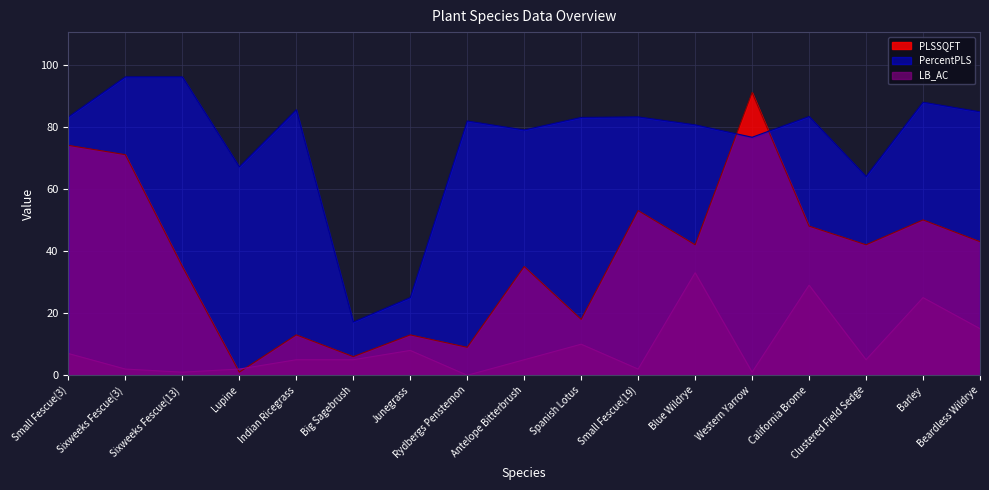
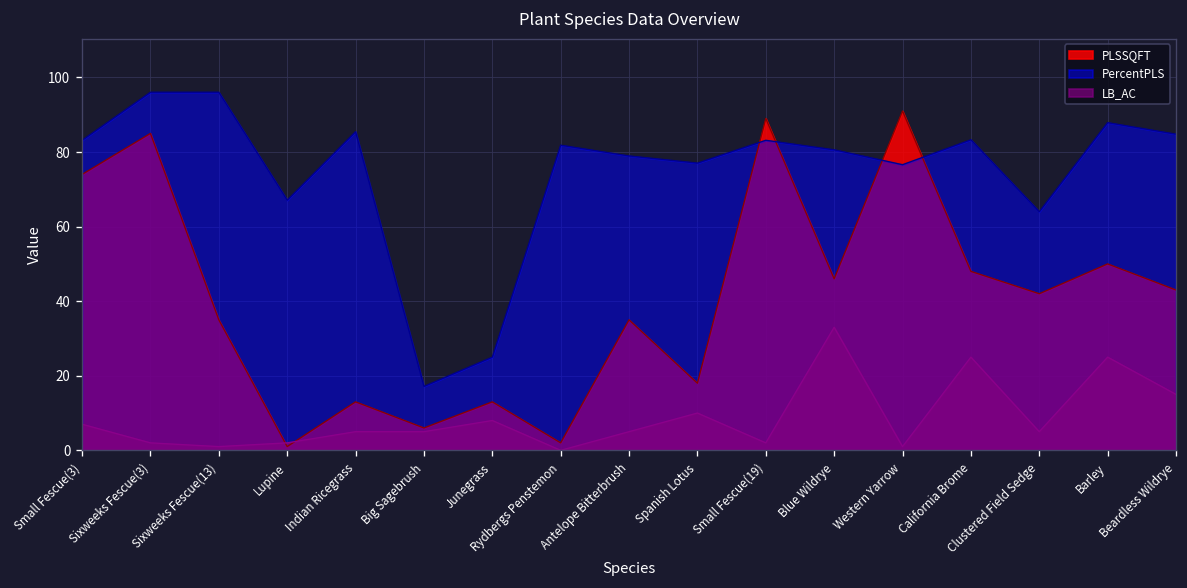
PLSSQFT, Sixweeks Fescue(3): 71 -> 85
PLSSQFT, Rydbergs Penstemon: 9 -> 2
PercentPLS, Spanish Lotus: 83 -> 77
PLSSQFT, Small Fescue(19): 53 -> 89
PLSSQFT, Blue Wildrye: 42 -> 46
LB_AC, California Brome: 29 -> 25
